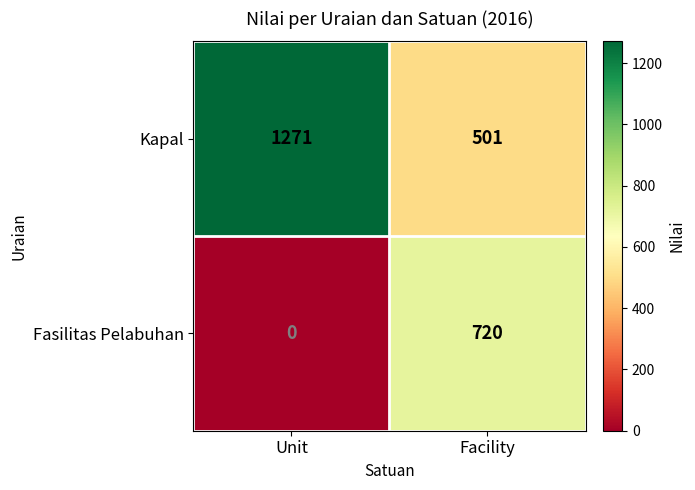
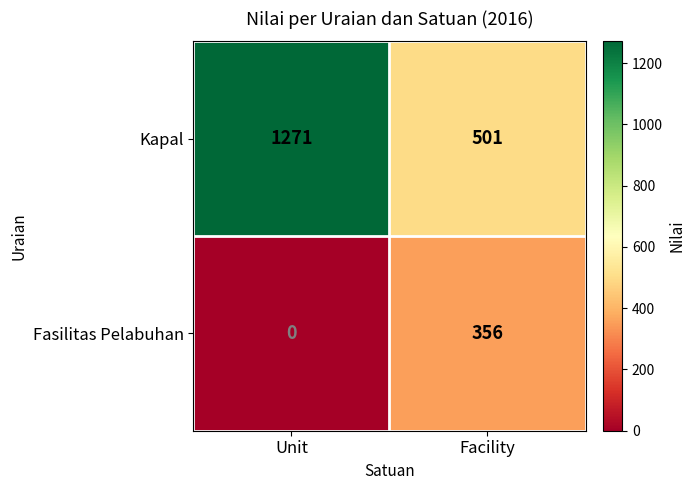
Fasilitas Pelabuhan, Facility: 720 -> 356
